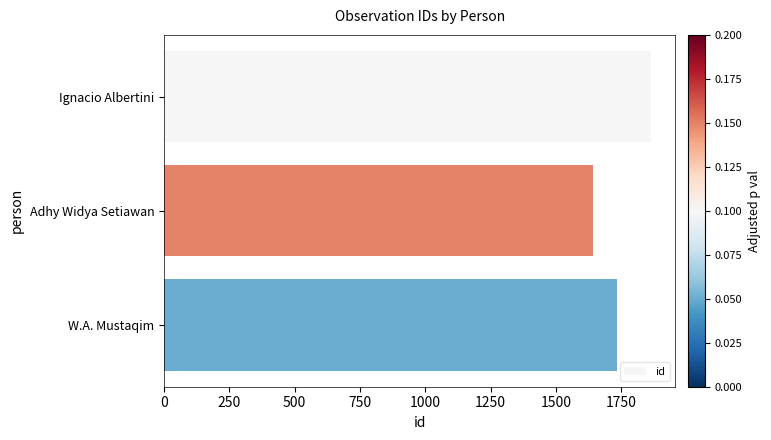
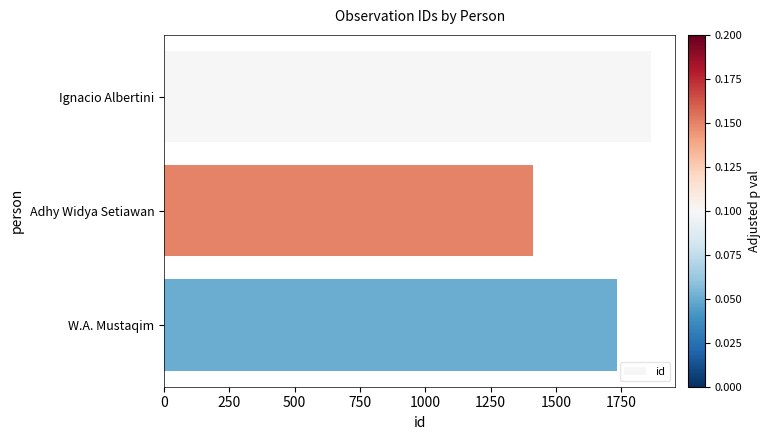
Adhy Widya Setiawan: 1640 -> 1410
